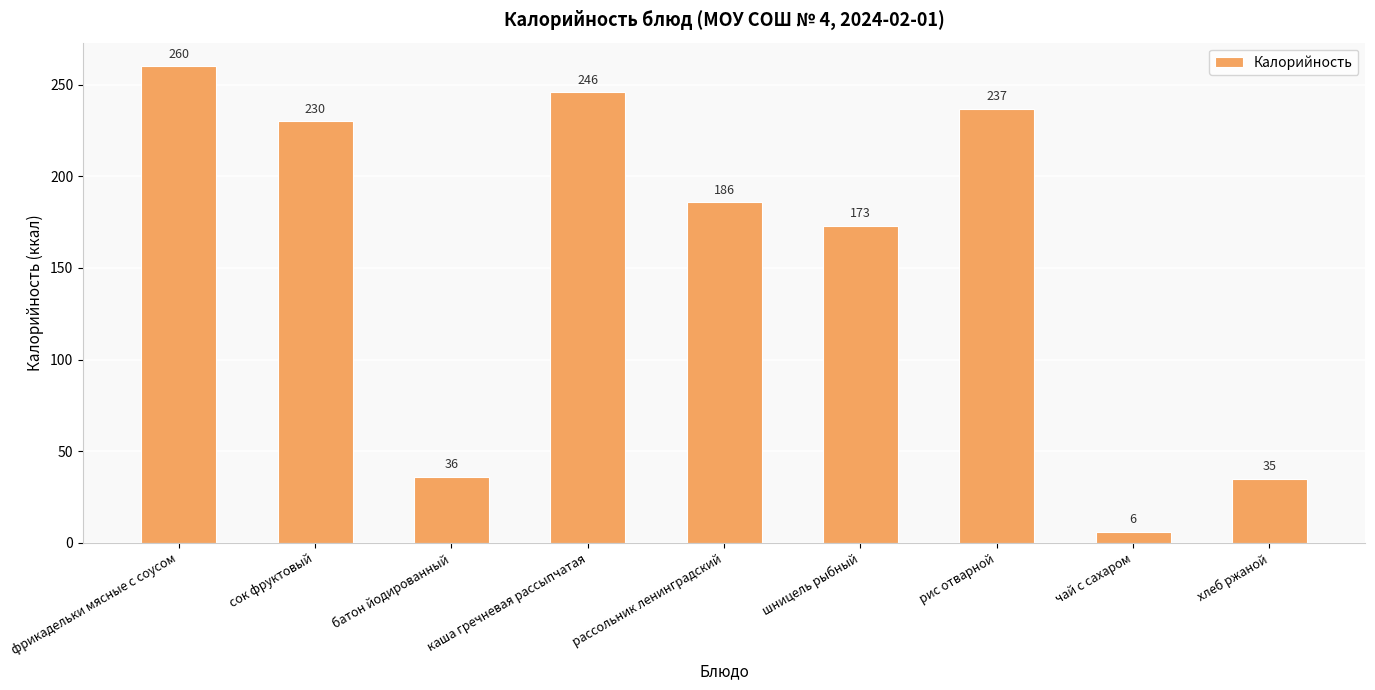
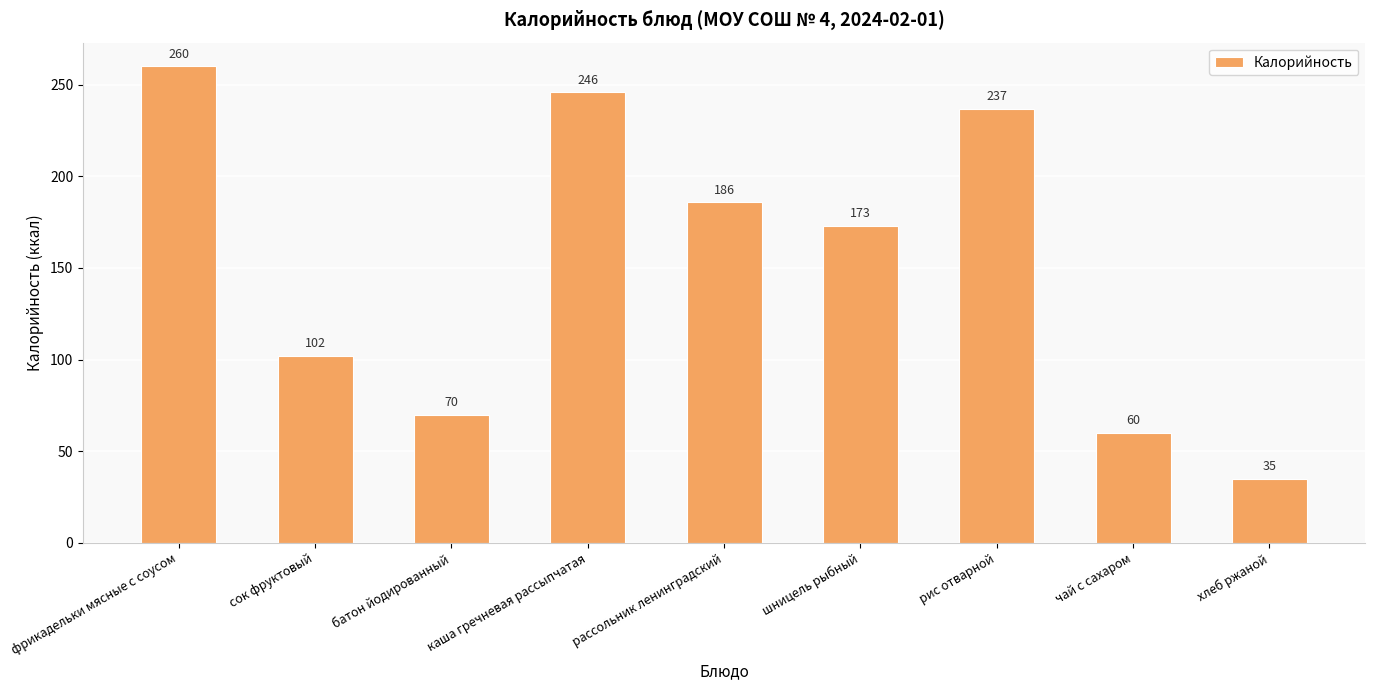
сок фруктовый: 230 -> 102
батон йодированный: 36 -> 70
чай с сахаром: 6 -> 60
